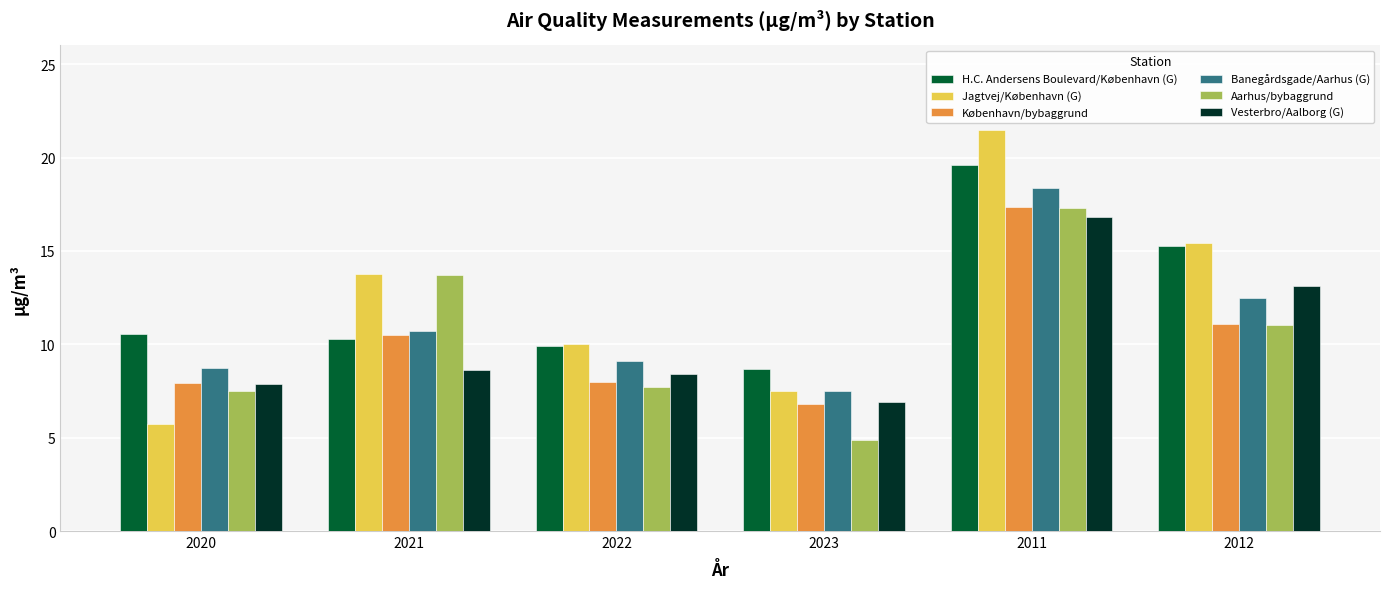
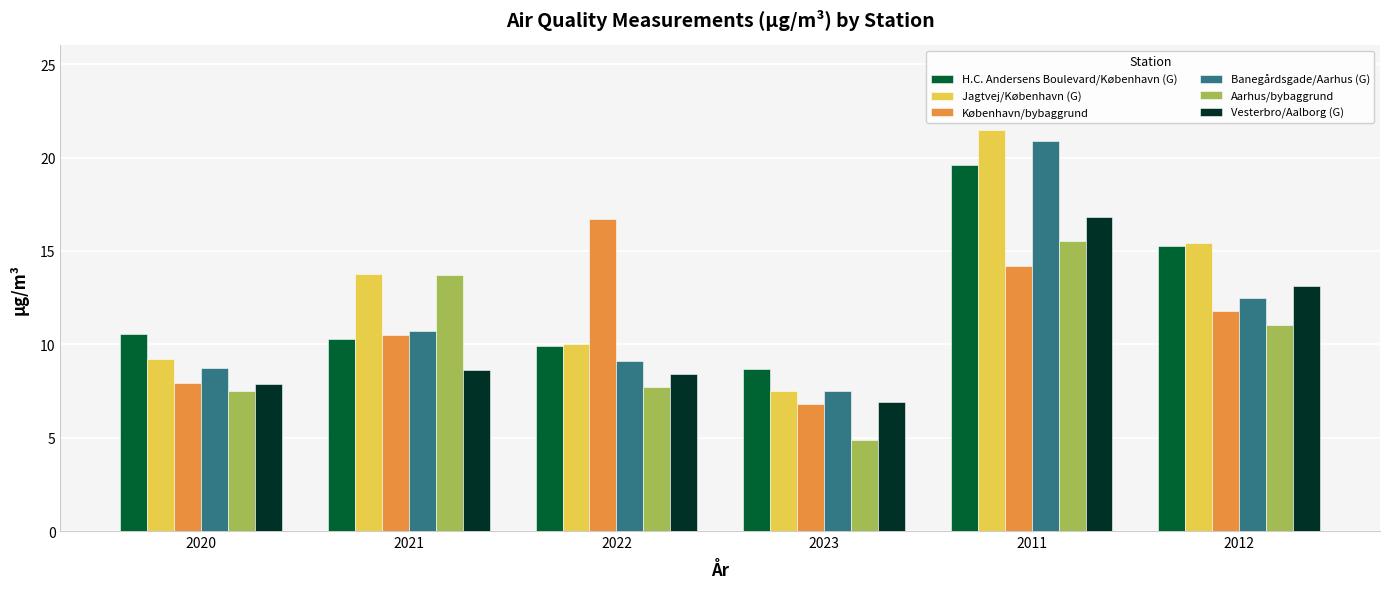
Jagtvej/København (G), 2020: 5.8 -> 9.2
København/bybaggrund, 2022: 8.0 -> 16.7
København/bybaggrund, 2011: 17.3 -> 14.2
Banegårdsgade/Aarhus (G), 2011: 18.4 -> 20.9
Aarhus/bybaggrund, 2011: 17.3 -> 15.6
København/bybaggrund, 2012: 11.1 -> 11.8
